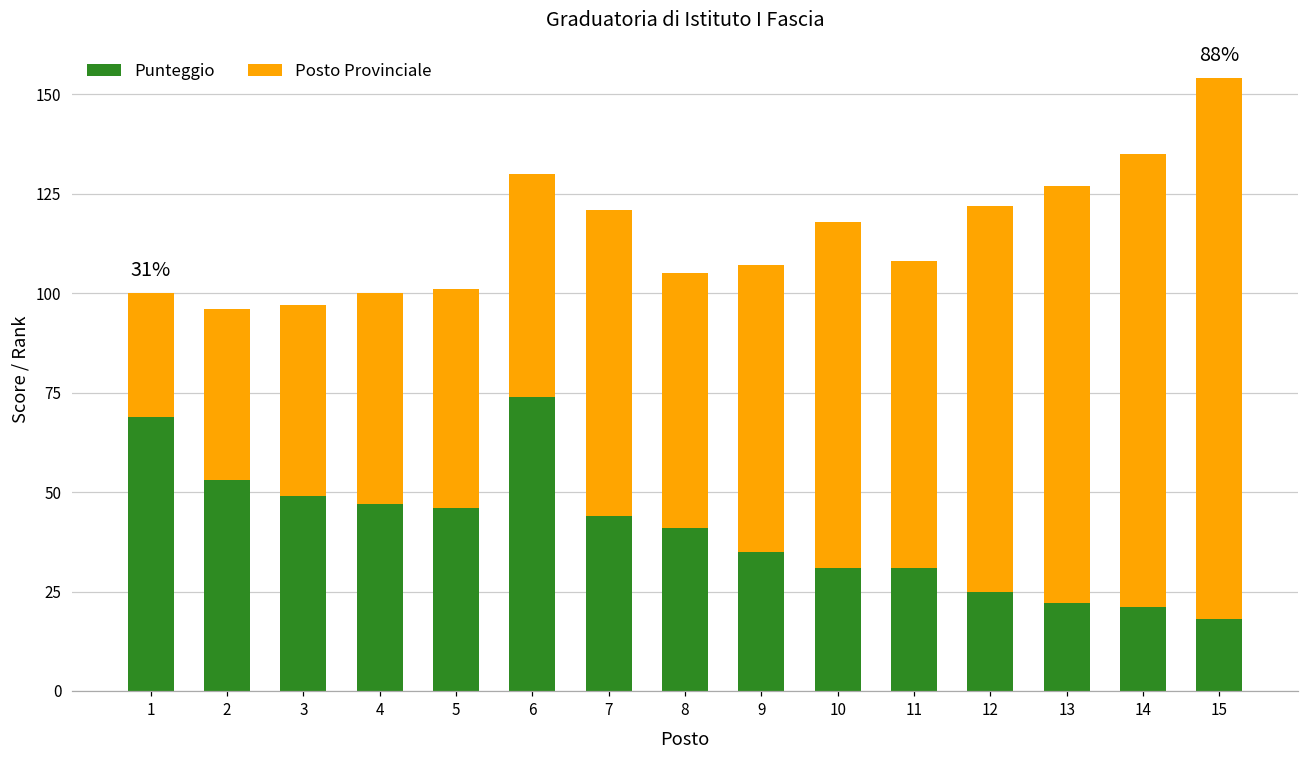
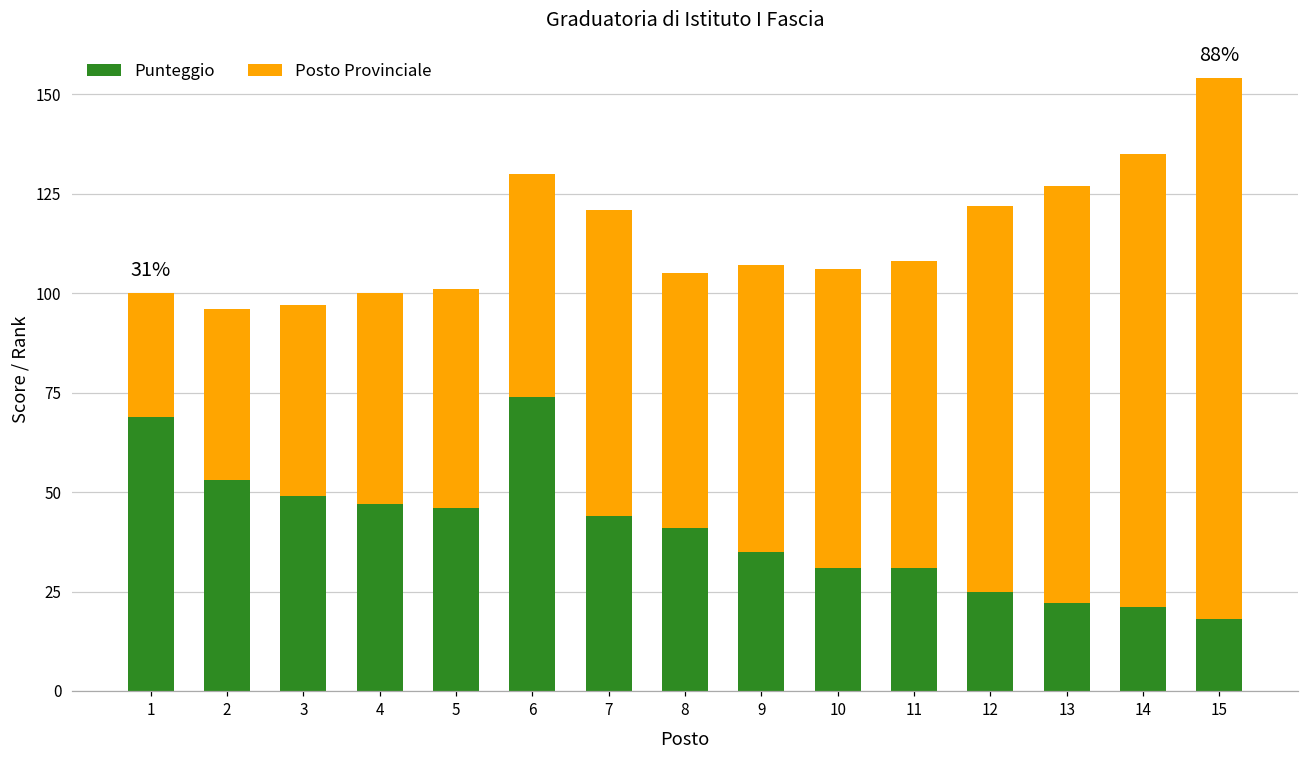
Posto Provinciale, 10: 87 -> 75
